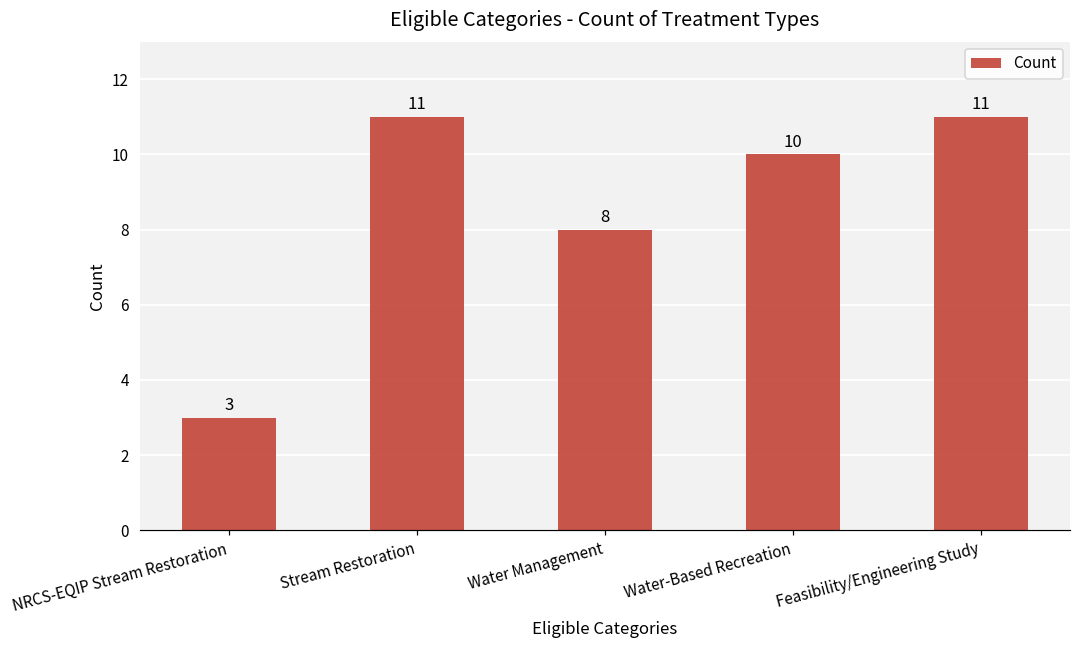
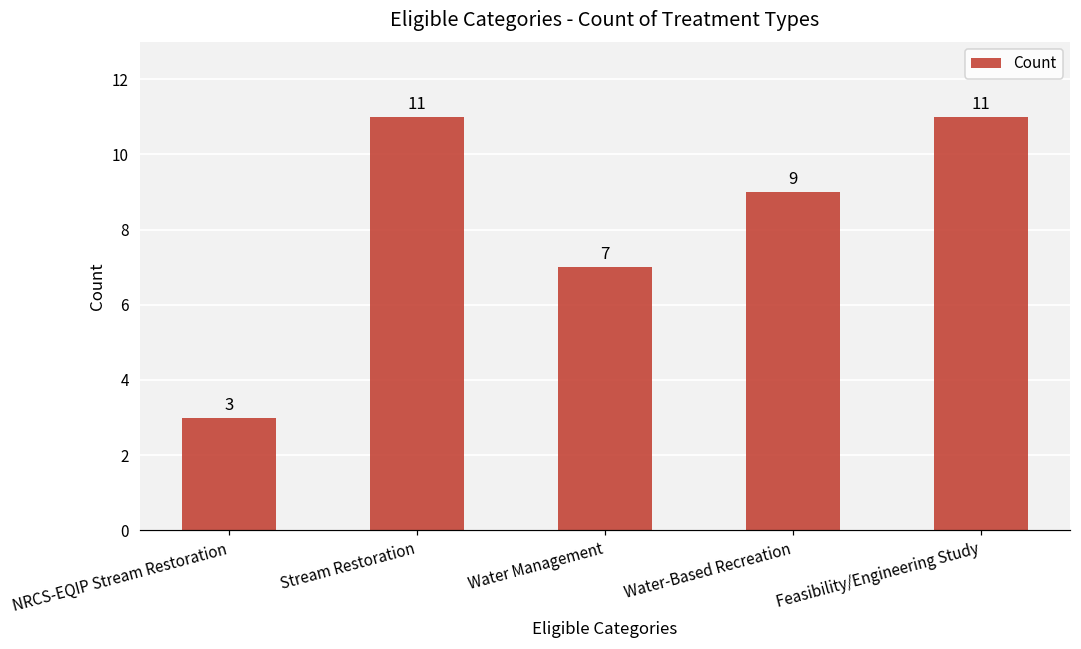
Water Management: 8 -> 7
Water-Based Recreation: 10 -> 9
